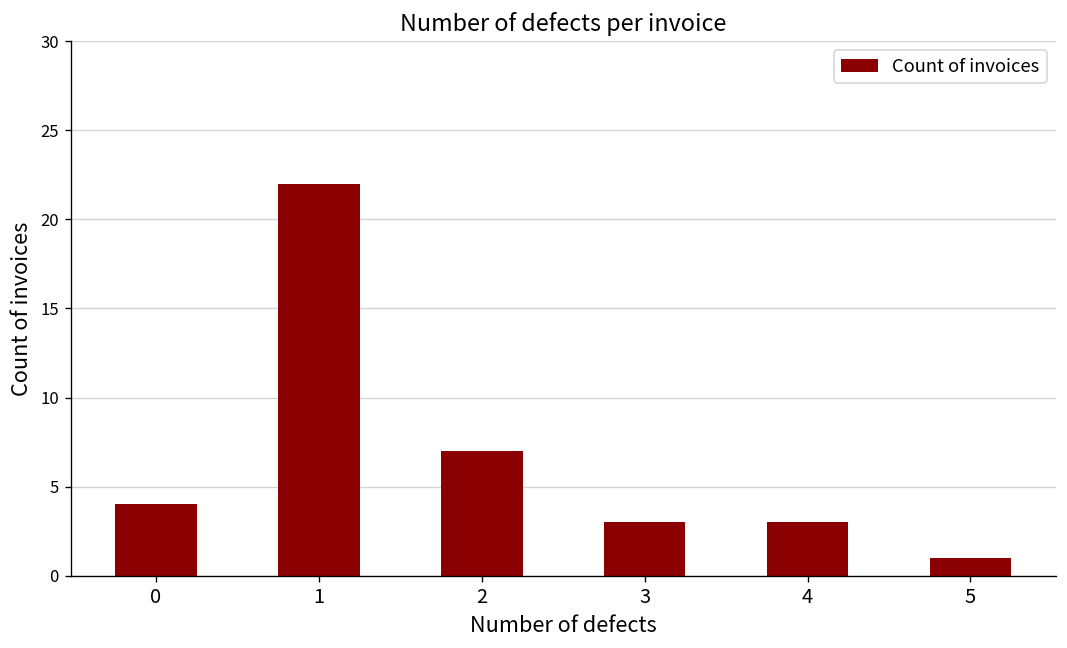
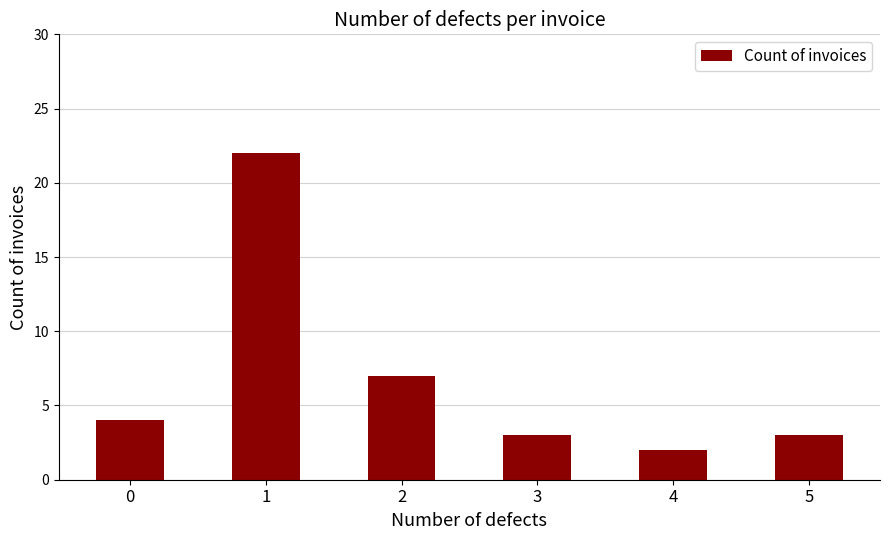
4: 3 -> 2
5: 1 -> 3
